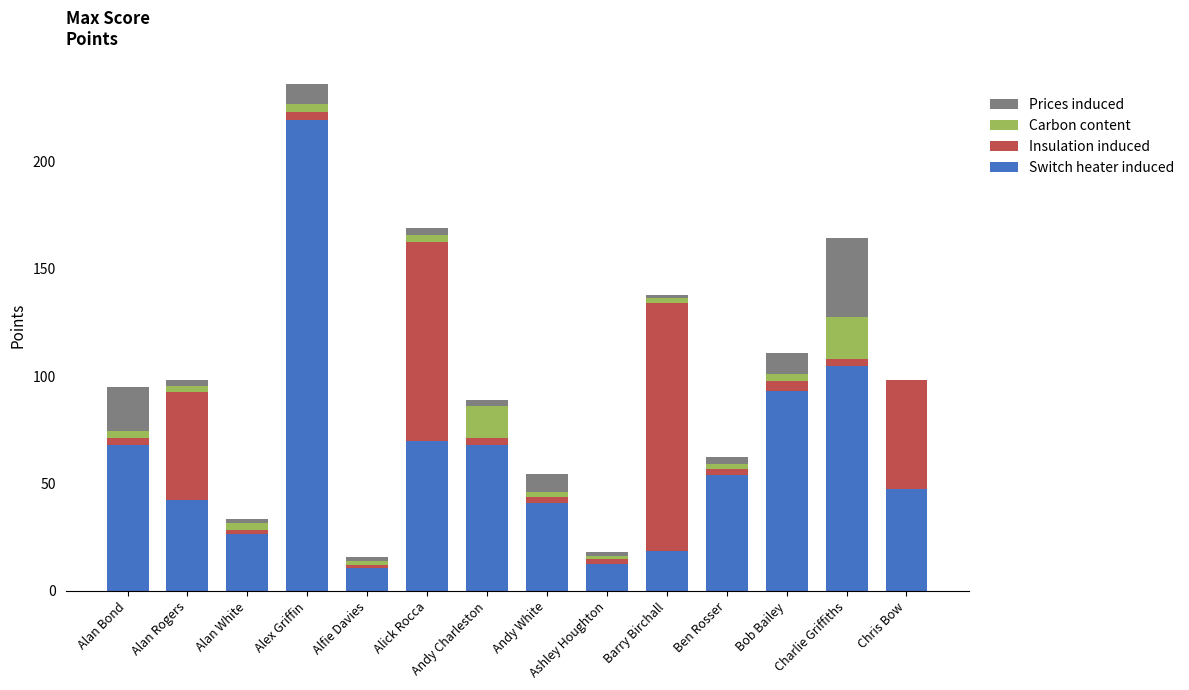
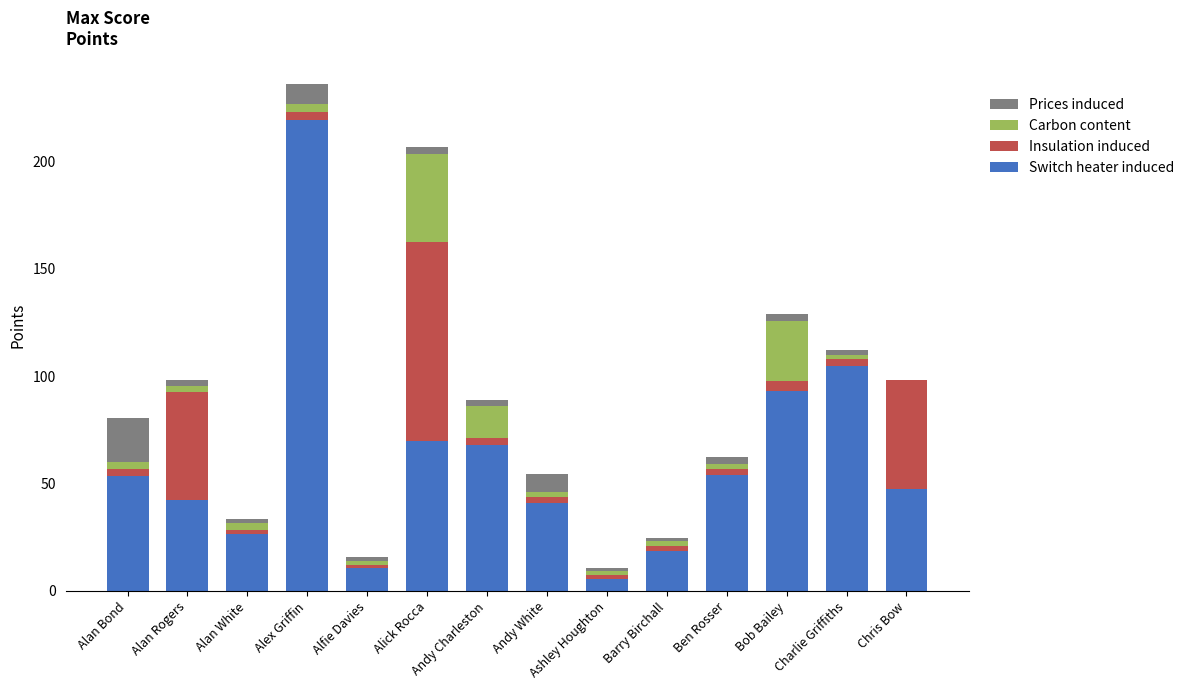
Switch heater induced, Alan Bond: 68 -> 53
Carbon content, Alick Rocca: 3 -> 41
Switch heater induced, Ashley Houghton: 13 -> 6
Insulation induced, Barry Birchall: 116 -> 3
Carbon content, Bob Bailey: 3 -> 28
Prices induced, Bob Bailey: 10 -> 3
Carbon content, Charlie Griffiths: 20 -> 2
Prices induced, Charlie Griffiths: 37 -> 2
